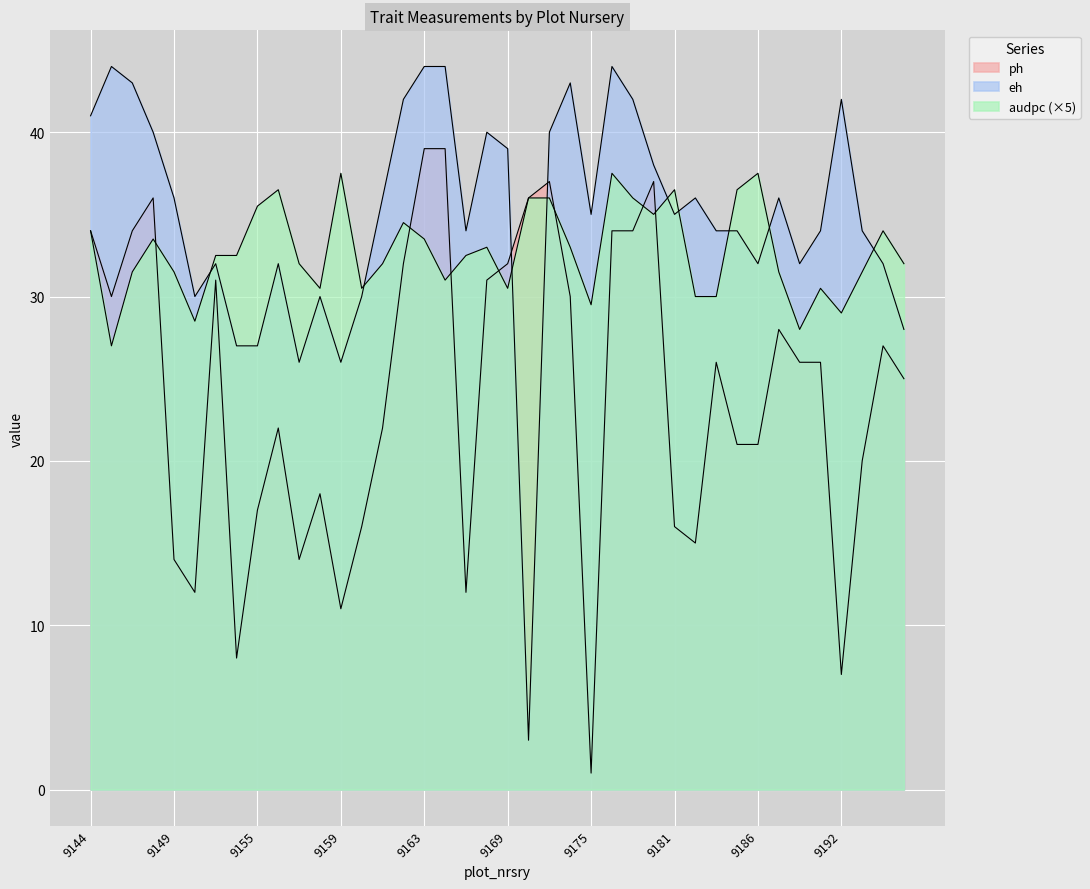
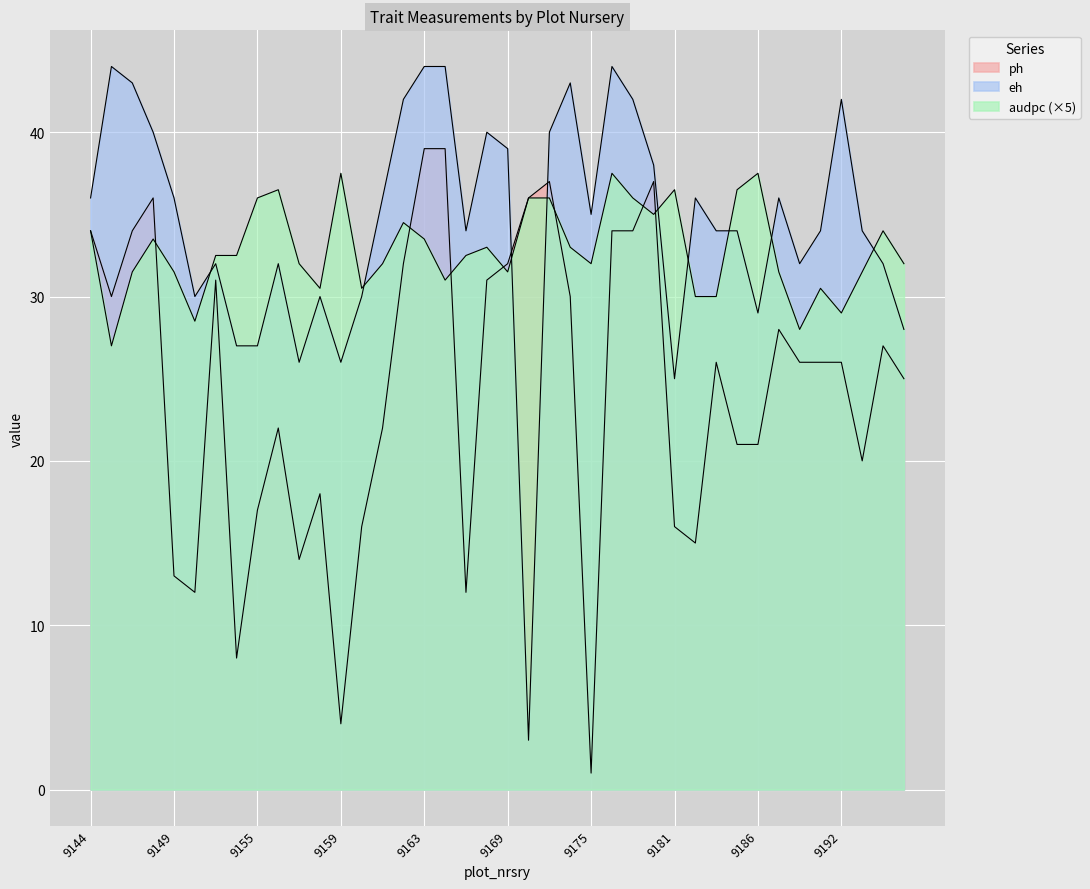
eh, 9144: 41 -> 36
ph, 9149: 14 -> 13
audpc (×5), 9155: 35.5 -> 36.0
ph, 9159: 11 -> 4
audpc (×5), 9169: 30.5 -> 31.5
audpc (×5), 9175: 29.5 -> 32.0
eh, 9181: 35 -> 25
eh, 9186: 32 -> 29
ph, 9192: 7 -> 26
